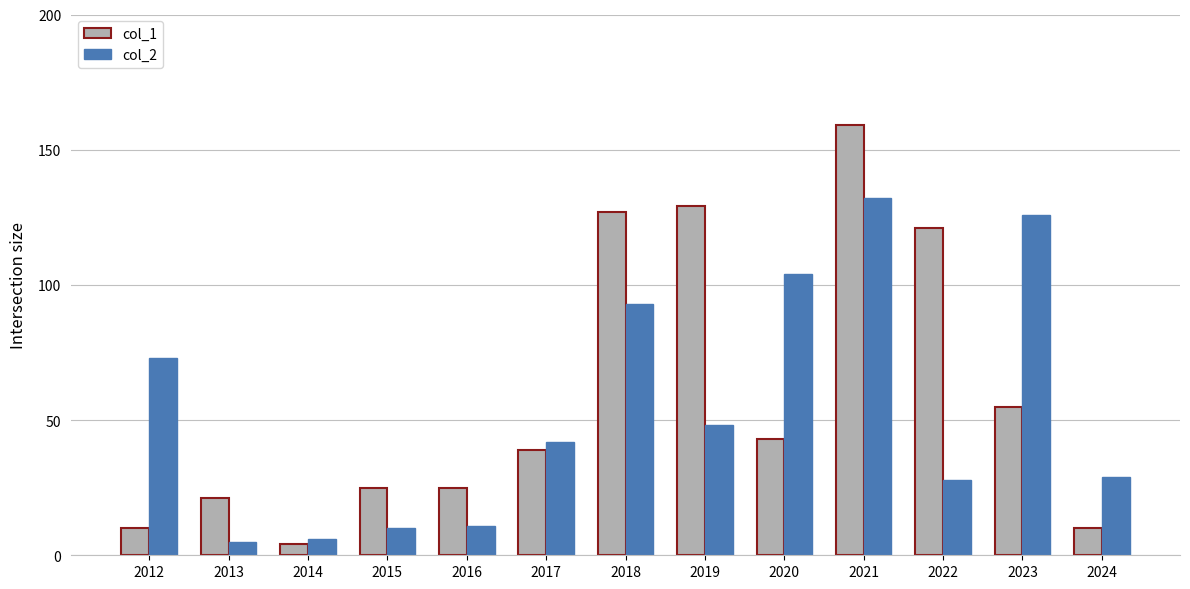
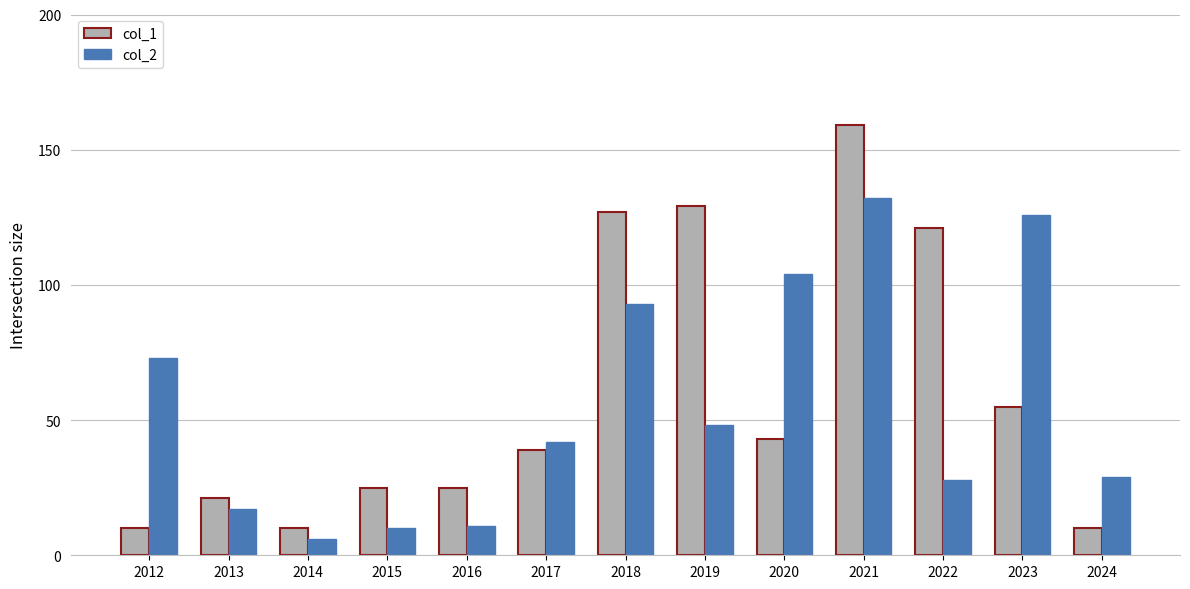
col_2, 2013: 5 -> 17
col_1, 2014: 4 -> 10
